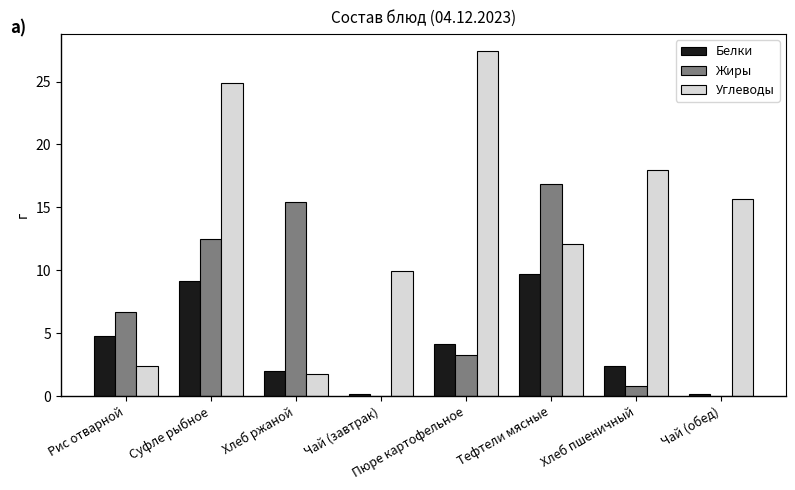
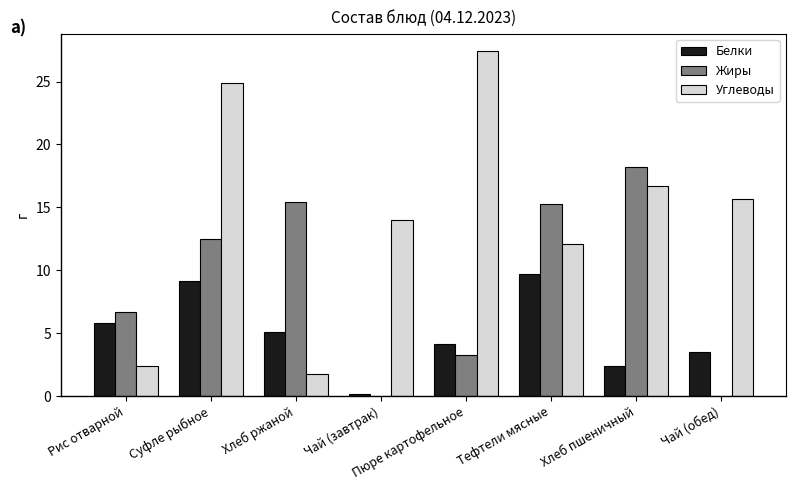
Белки, Рис отварной: 4.8 -> 5.8
Белки, Хлеб ржаной: 2.0 -> 5.1
Углеводы, Чай (завтрак): 9.9 -> 14.0
Жиры, Тефтели мясные: 16.9 -> 15.2
Жиры, Хлеб пшеничный: 0.8 -> 18.2
Углеводы, Хлеб пшеничный: 18.0 -> 16.7
Белки, Чай (обед): 0.2 -> 3.5
